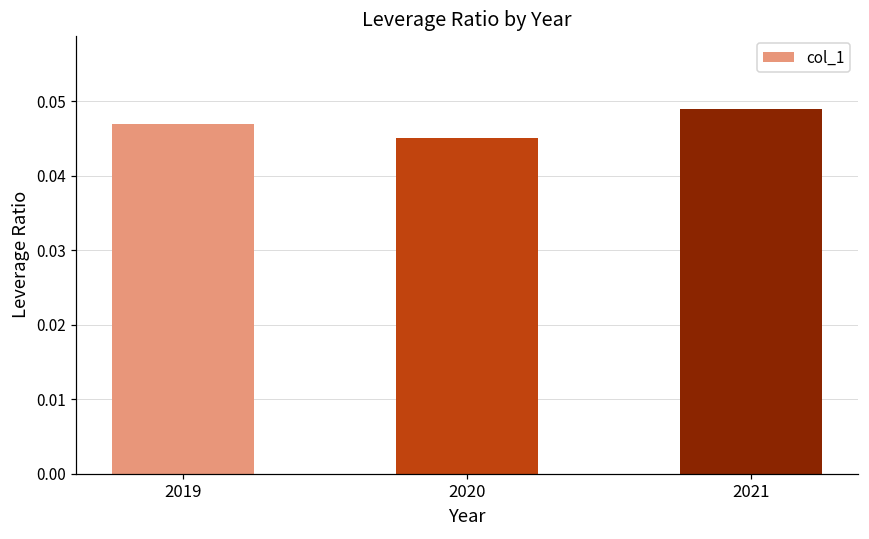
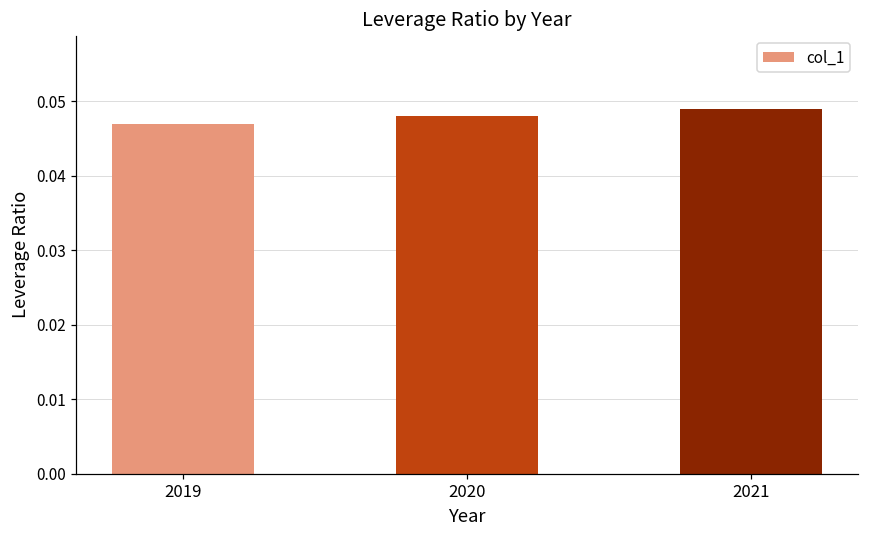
2020: 0.045 -> 0.048
